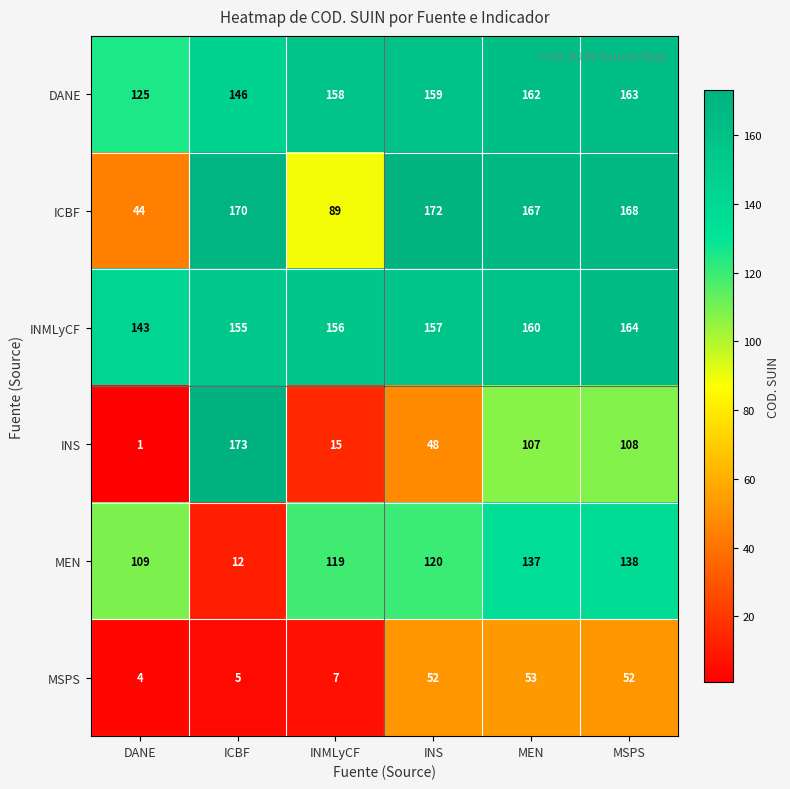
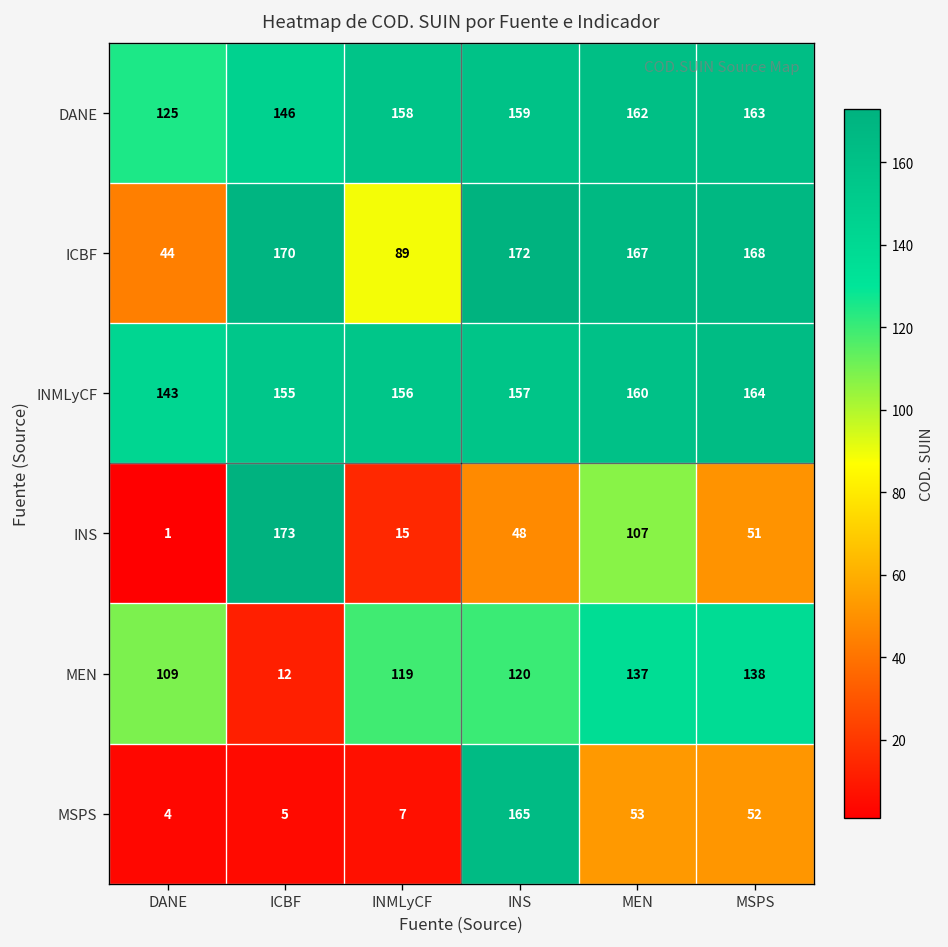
INS, MSPS: 108 -> 51
MSPS, INS: 52 -> 165
